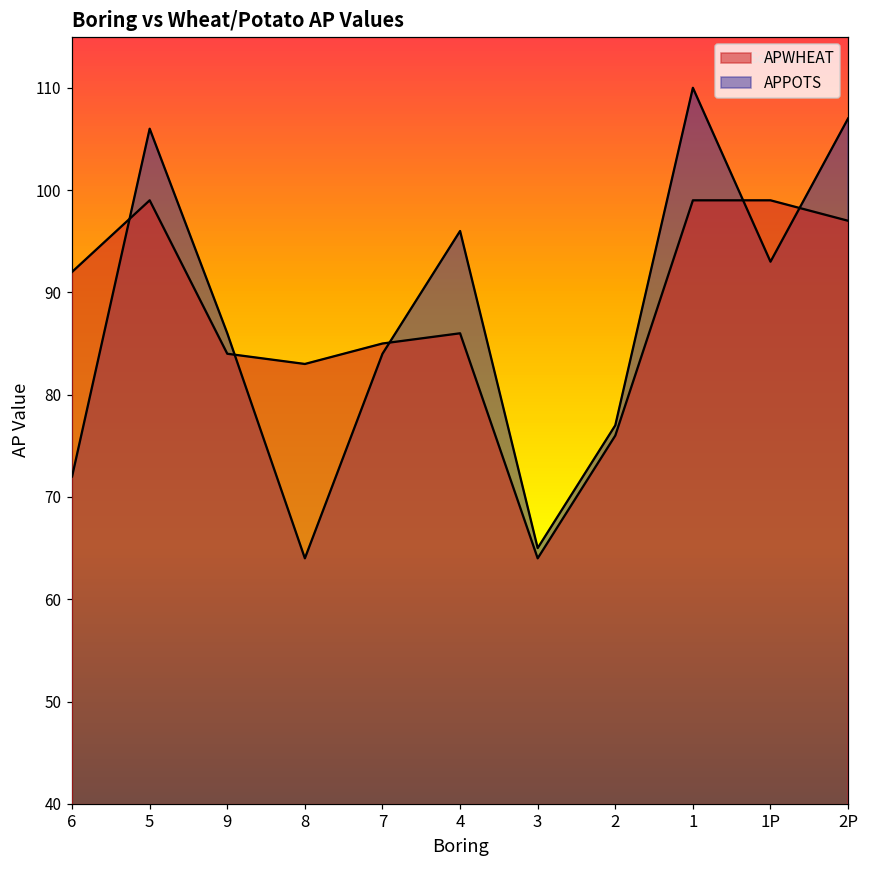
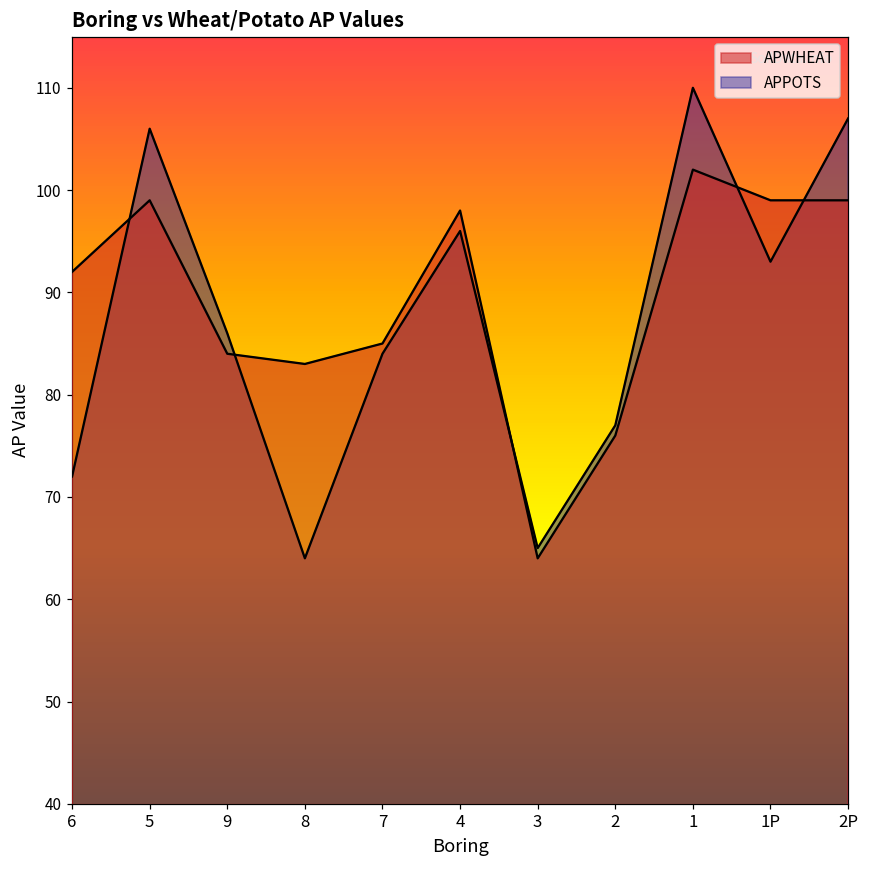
APWHEAT, 4: 86 -> 98
APWHEAT, 1: 99 -> 102
APWHEAT, 2P: 97 -> 99
